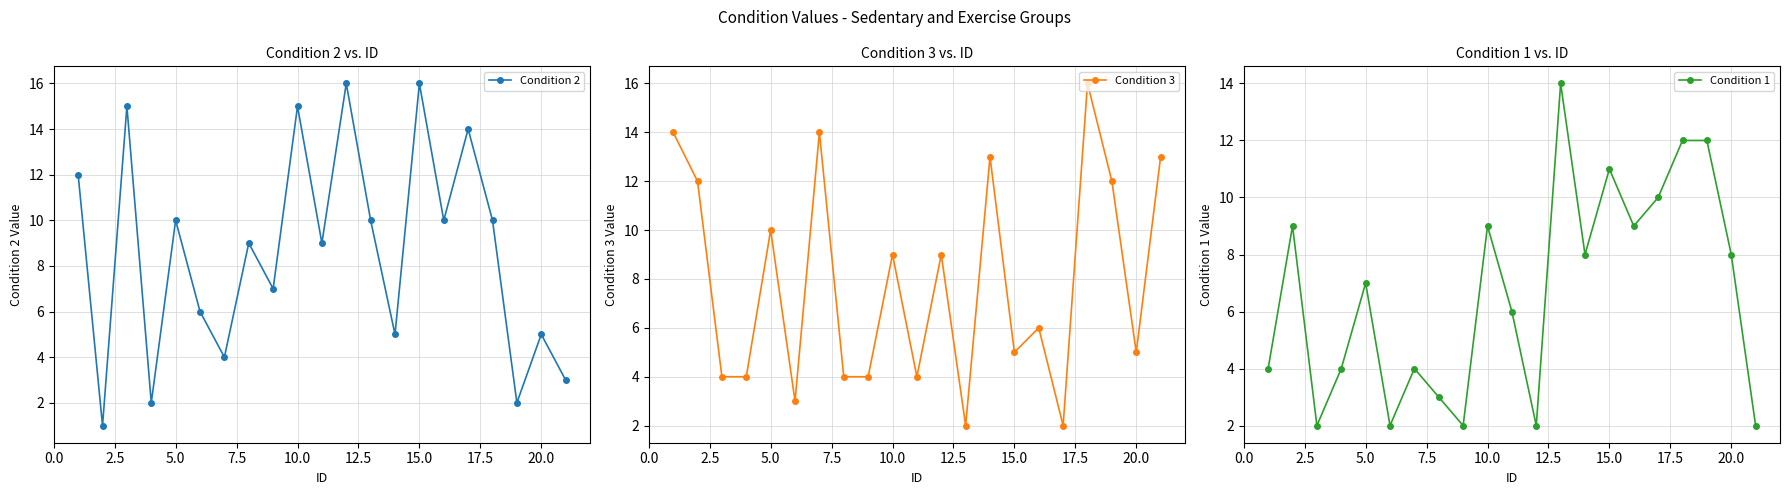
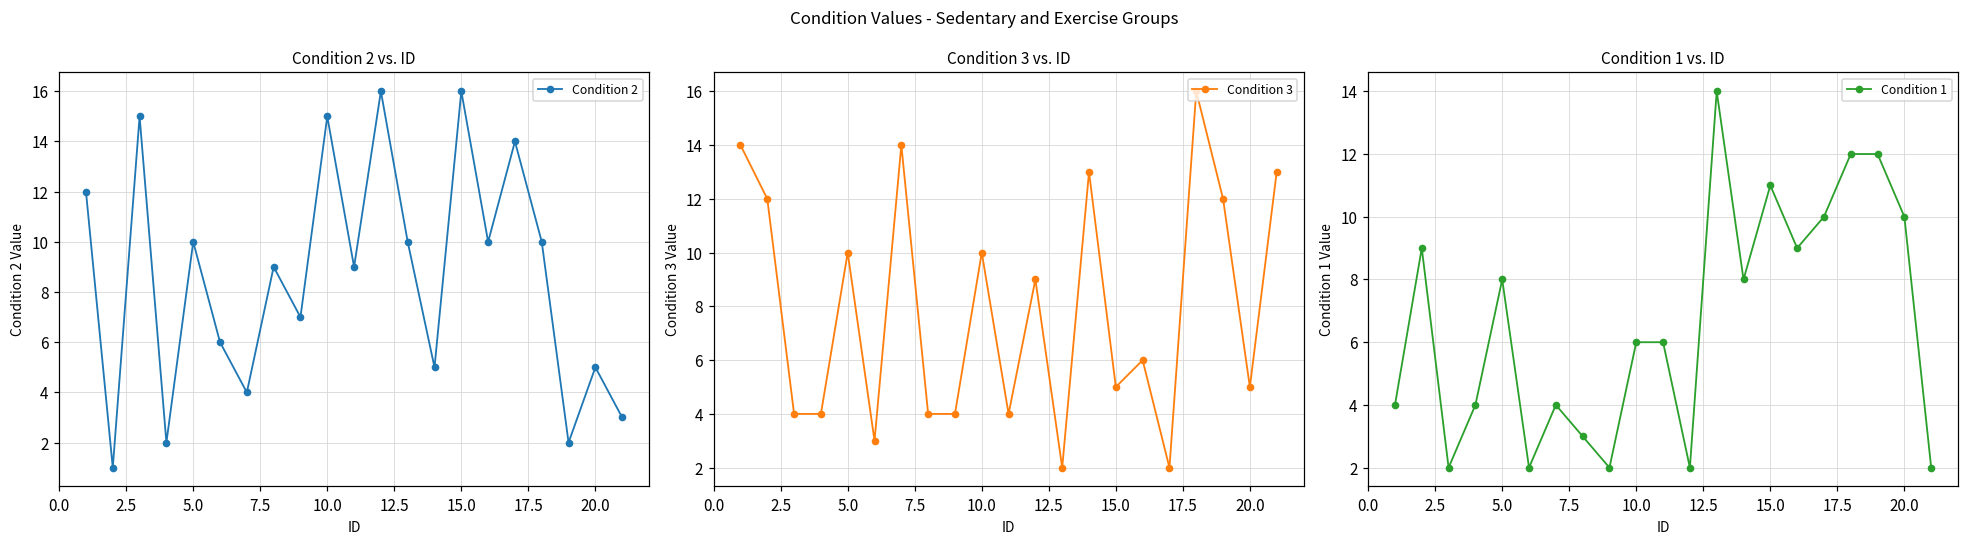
Condition 3 vs. ID, 10.0: 9 -> 10
Condition 1 vs. ID, 5.0: 7 -> 8
Condition 1 vs. ID, 10.0: 9 -> 6
Condition 1 vs. ID, 20.0: 8 -> 10
